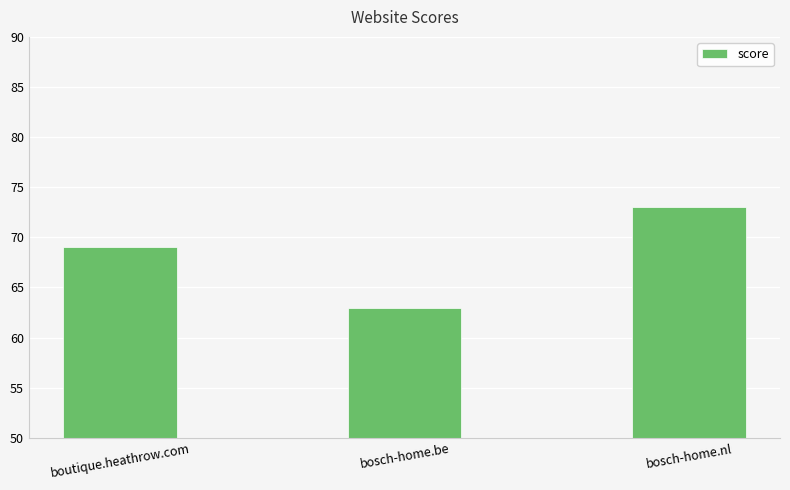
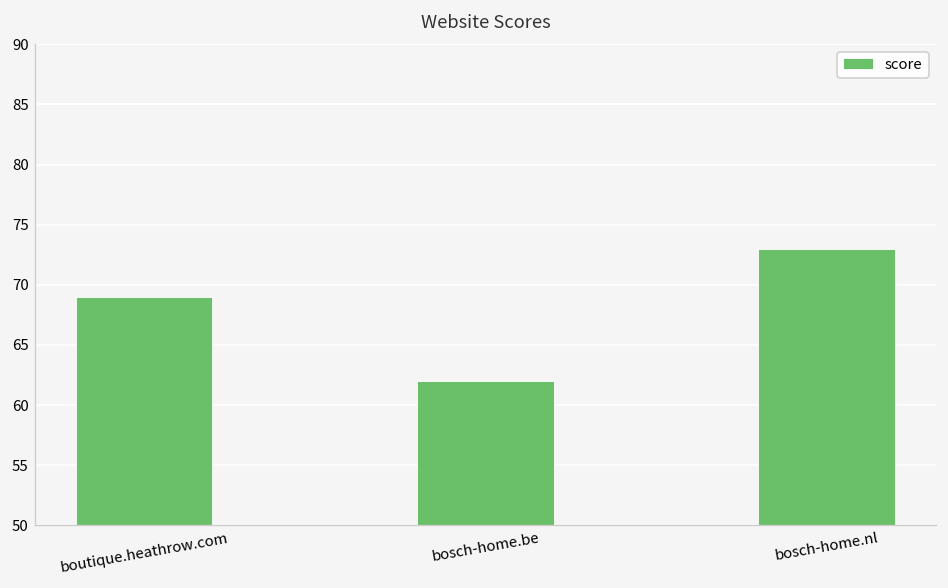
bosch-home.be: 63 -> 62
